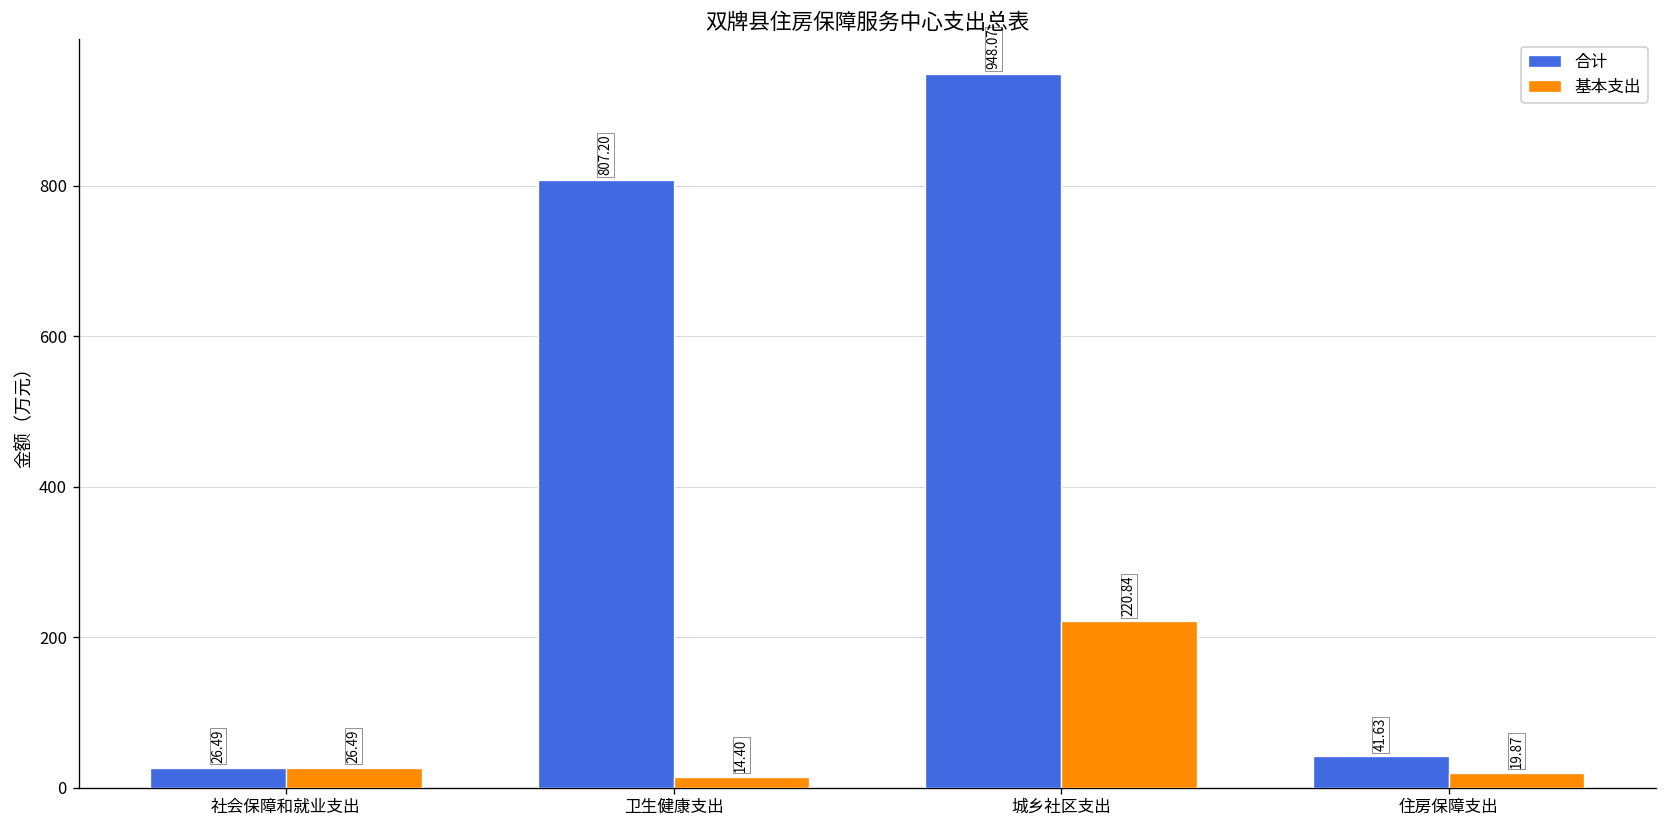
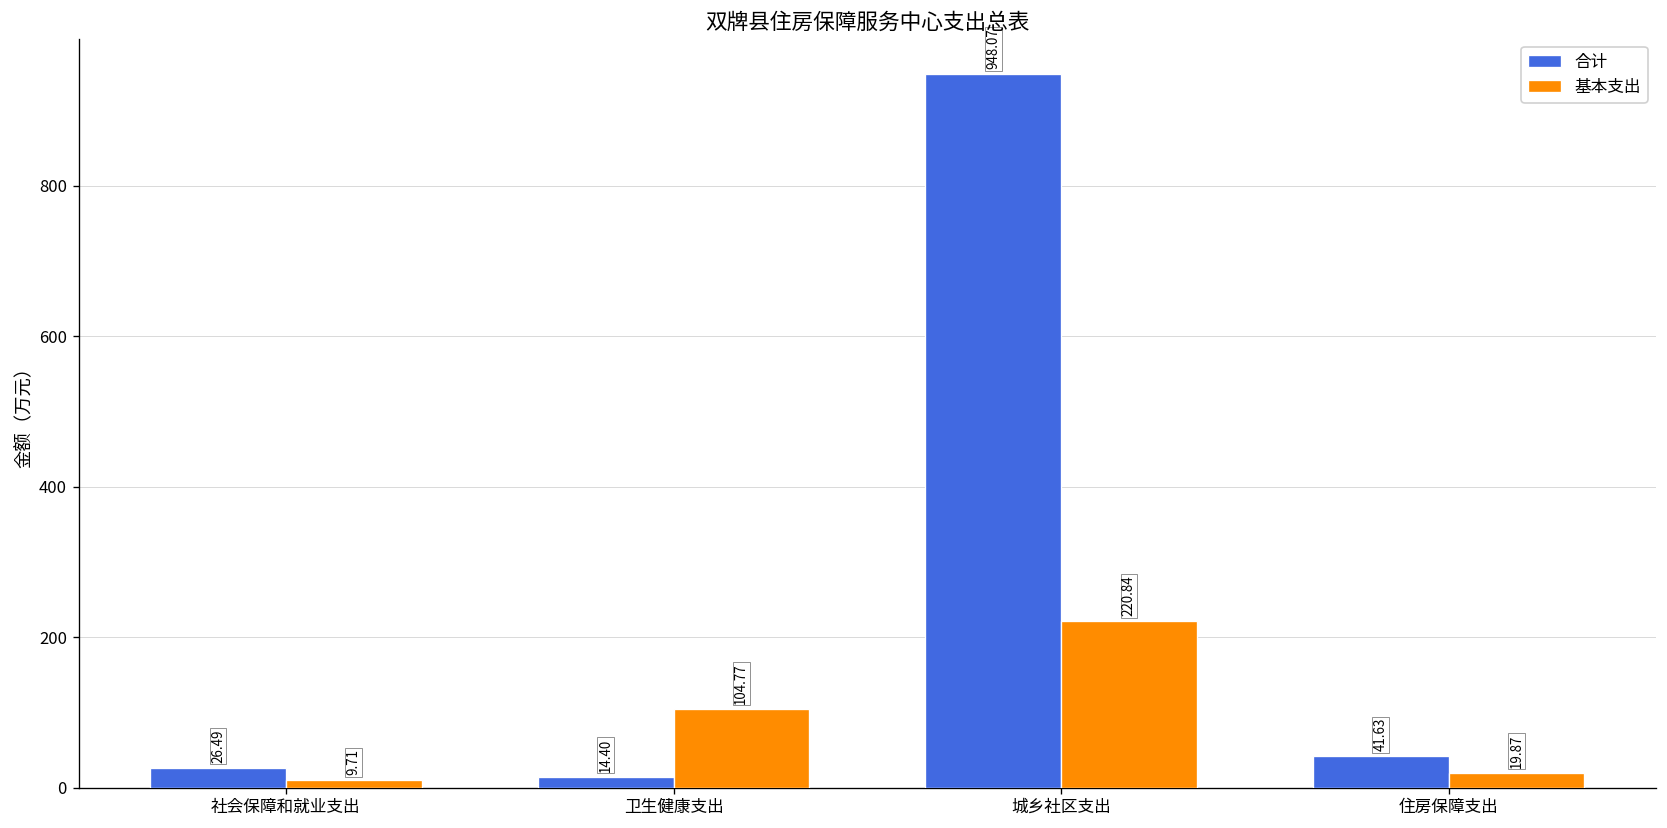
基本支出, 社会保障和就业支出: 26.49 -> 9.71
合计, 卫生健康支出: 807.20 -> 14.40
基本支出, 卫生健康支出: 14.40 -> 104.77
